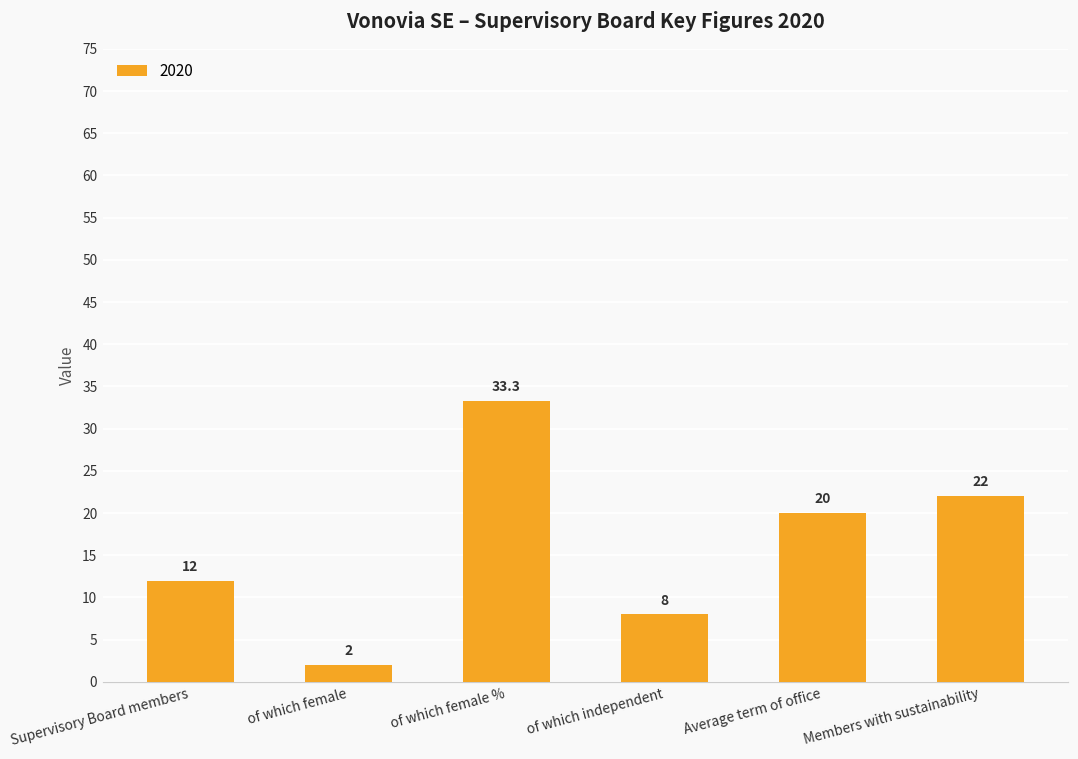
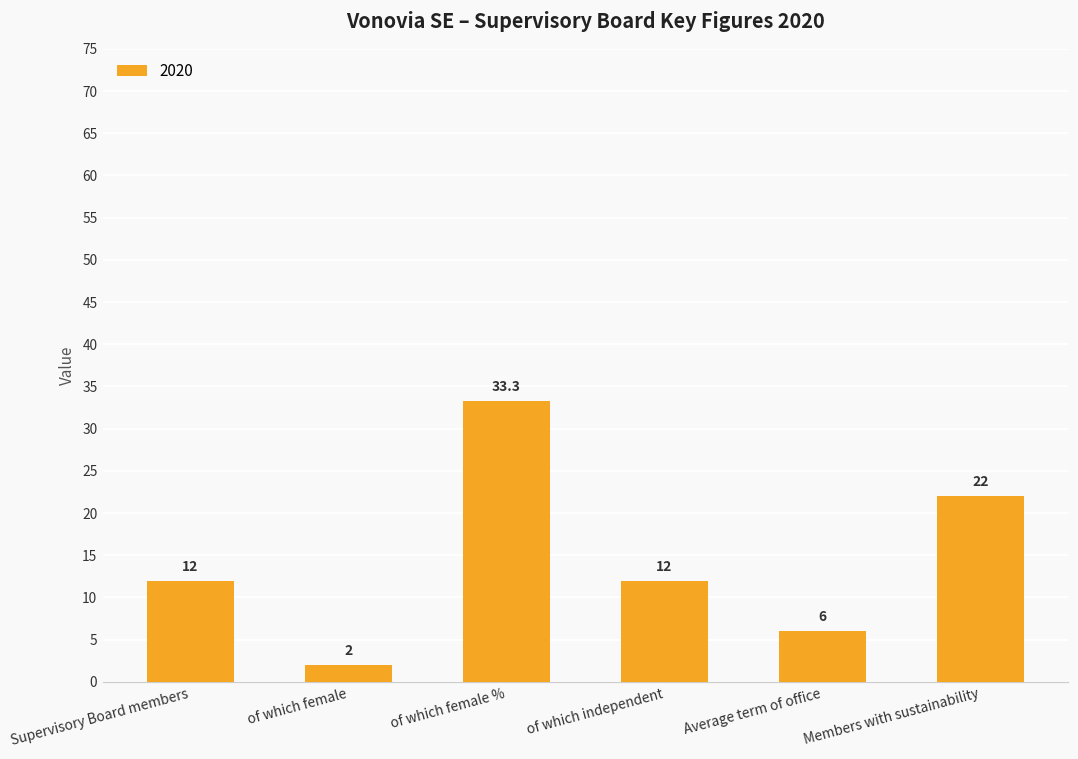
of which independent: 8 -> 12
Average term of office: 20 -> 6
